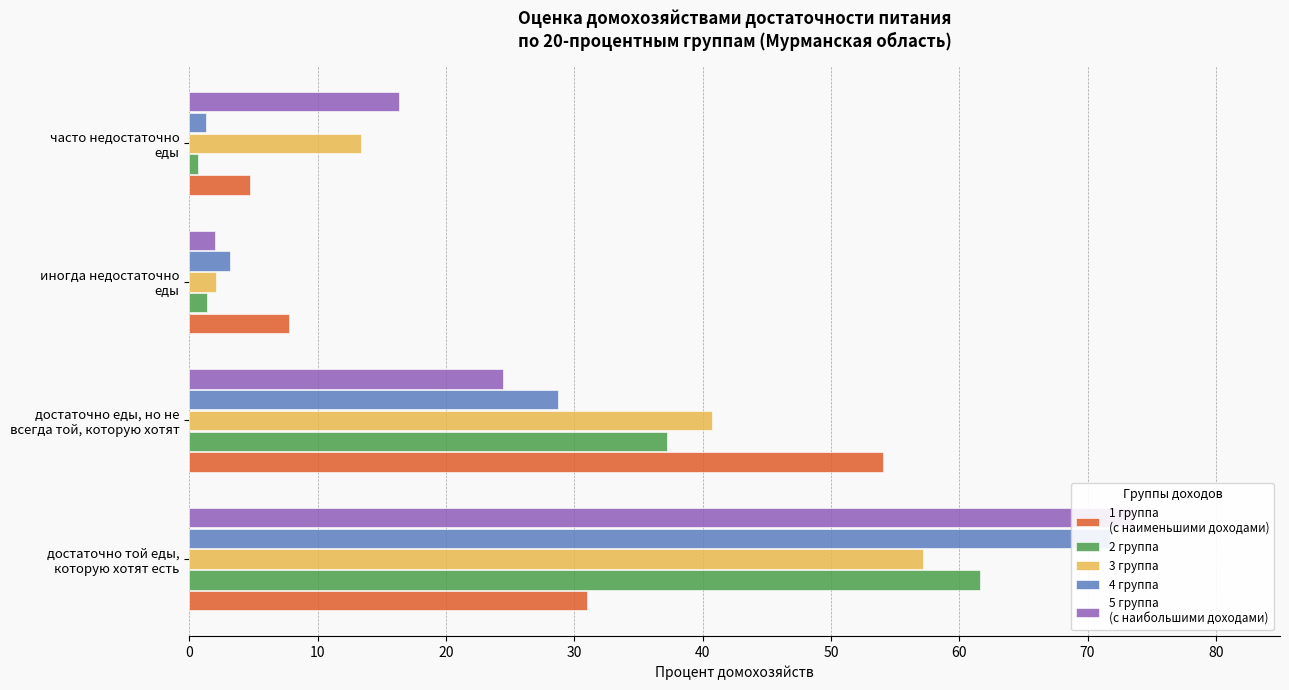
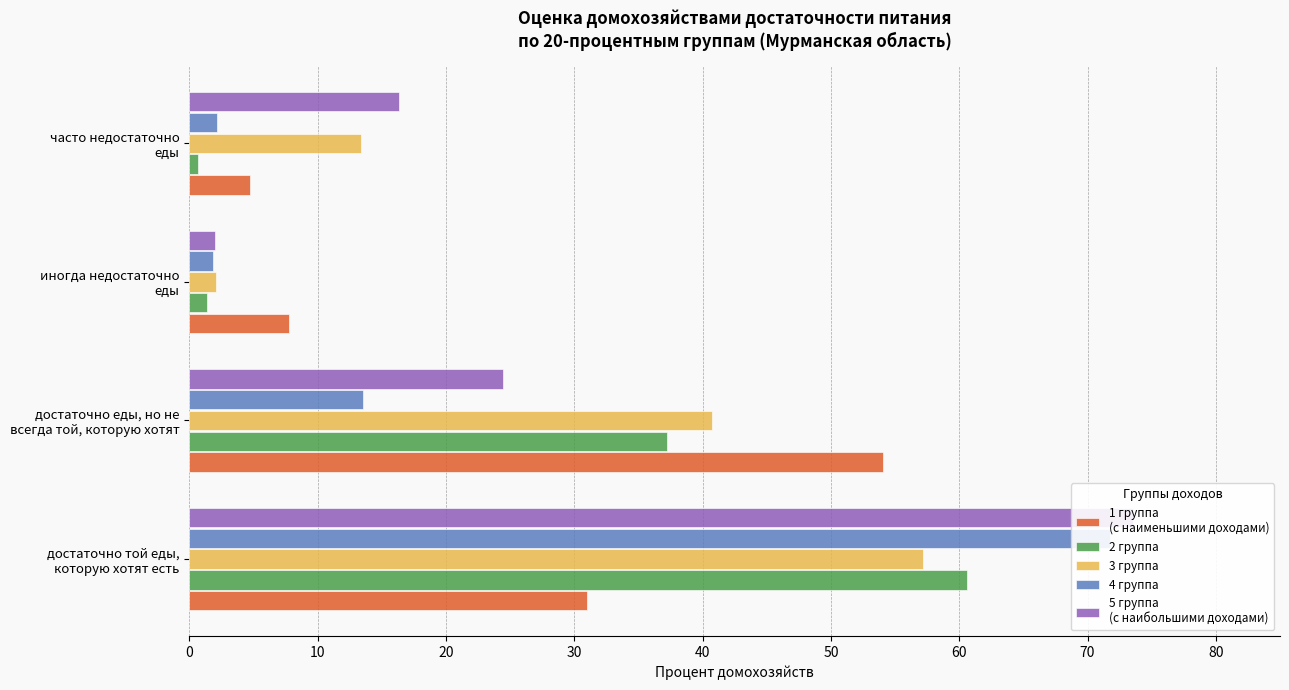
4 группа, часто недостаточно еды: 1.3 -> 2.1
4 группа, иногда недостаточно еды: 3.2 -> 1.8
4 группа, достаточно еды, но не всегда той, которую хотят: 28.7 -> 13.5
2 группа, достаточно той еды, которую хотят есть: 61.6 -> 60.6
